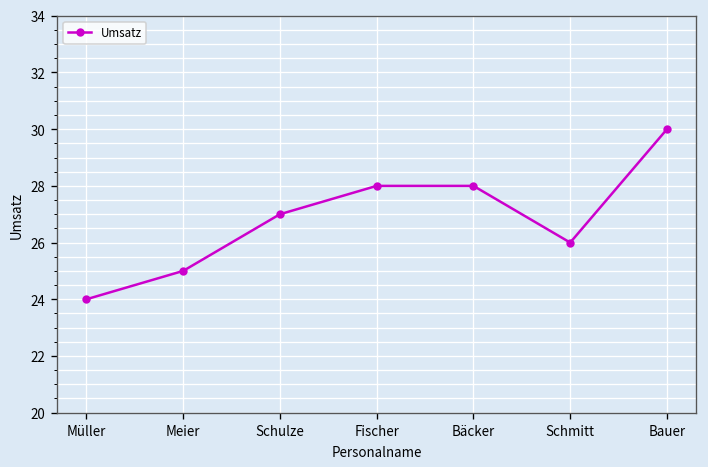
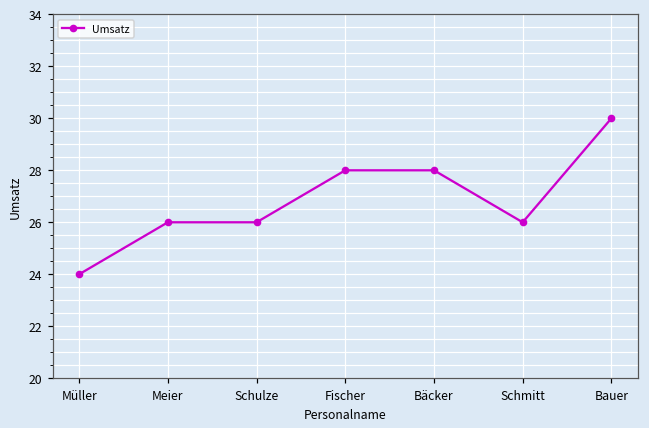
Meier: 25 -> 26
Schulze: 27 -> 26
